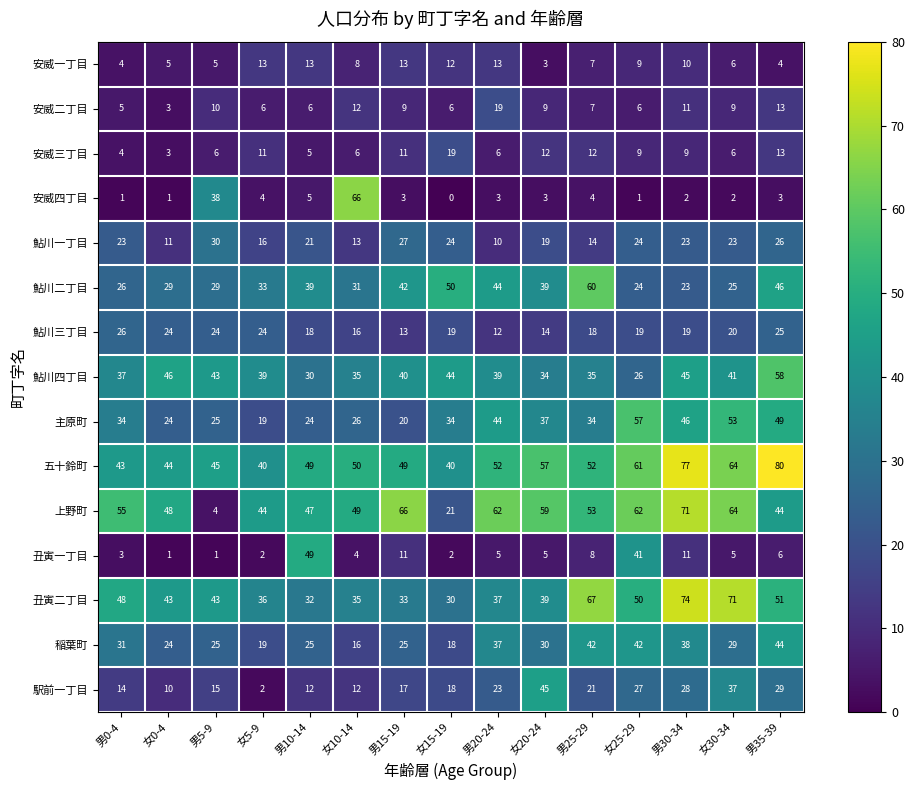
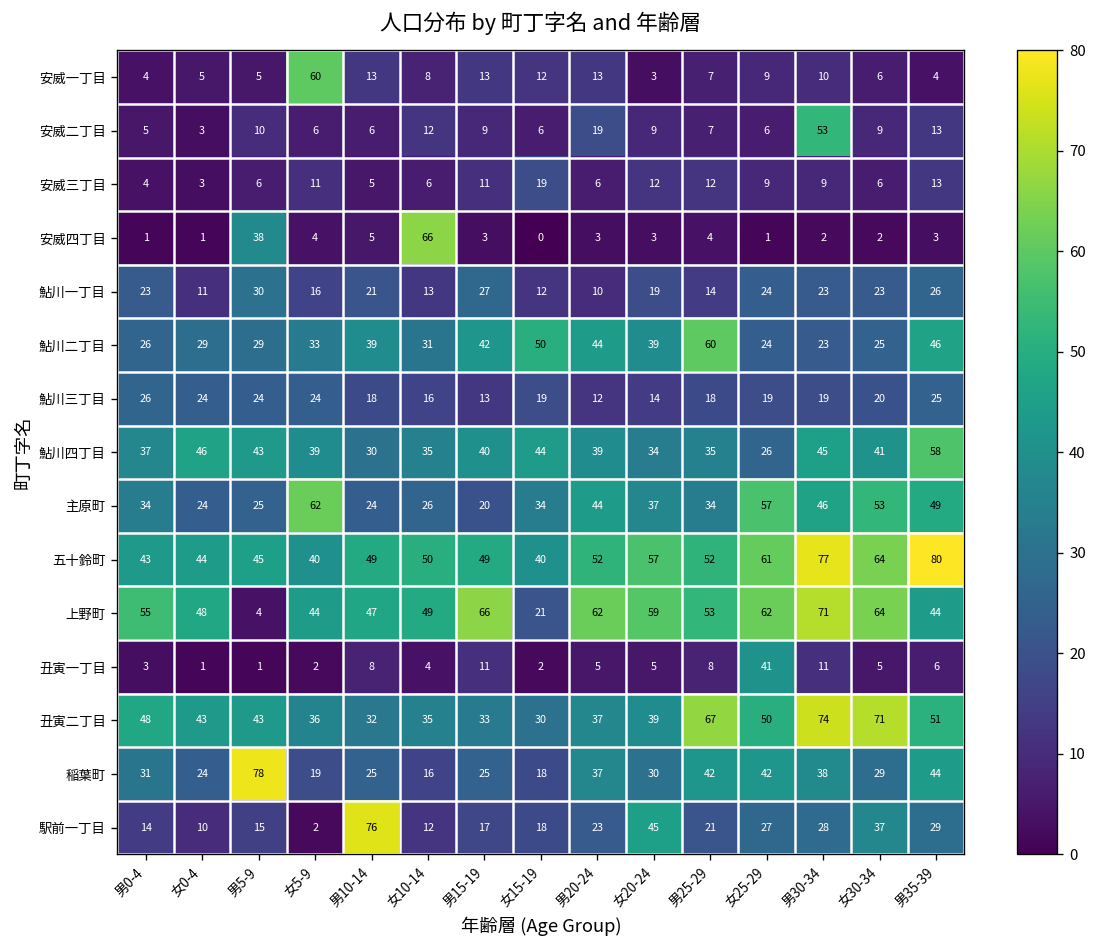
安威一丁目, 女5-9: 13 -> 60
安威二丁目, 男30-34: 11 -> 53
鮎川一丁目, 女15-19: 24 -> 12
主原町, 女5-9: 19 -> 62
丑寅一丁目, 男10-14: 49 -> 8
稲葉町, 男5-9: 25 -> 78
駅前一丁目, 男10-14: 12 -> 76
